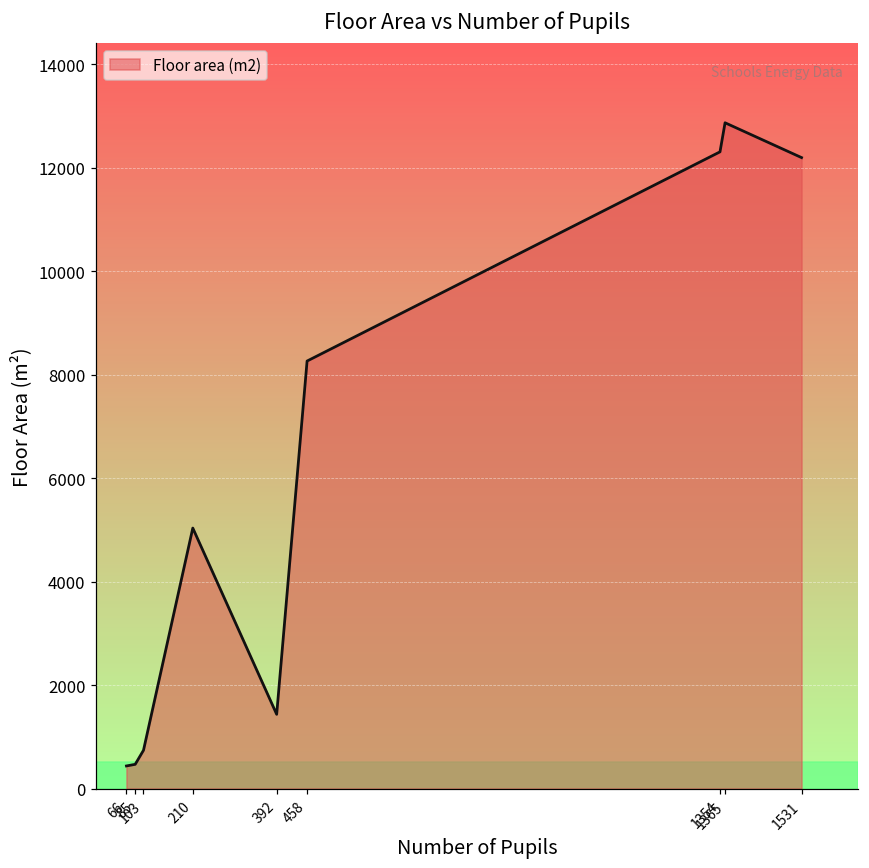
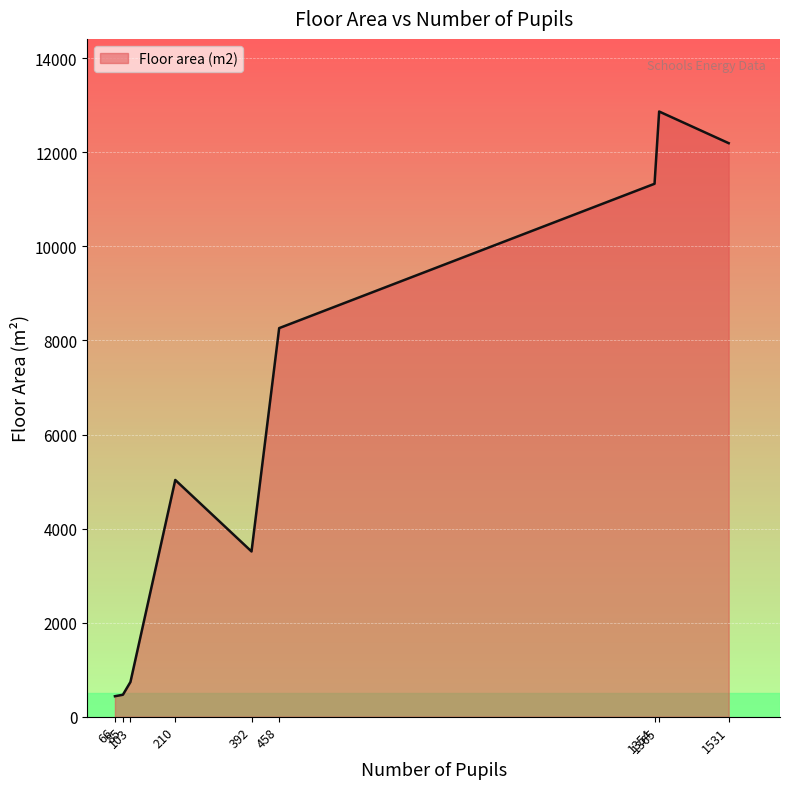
392: 1400 -> 3500
1354: 12300 -> 11300
